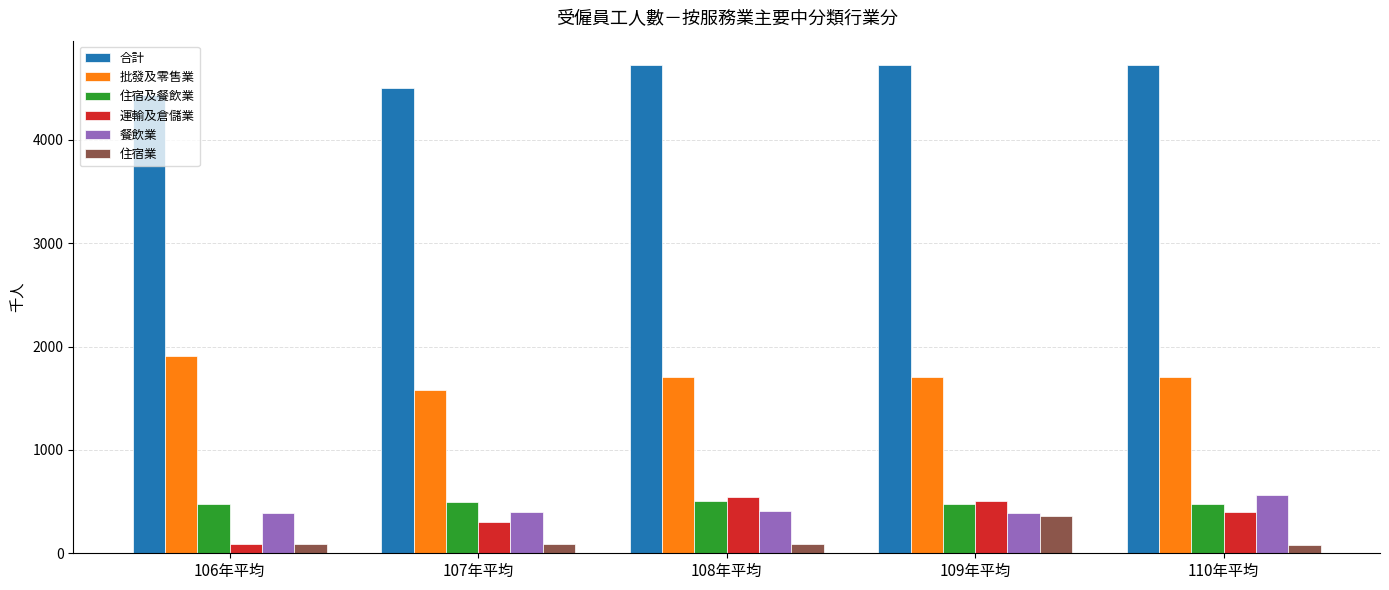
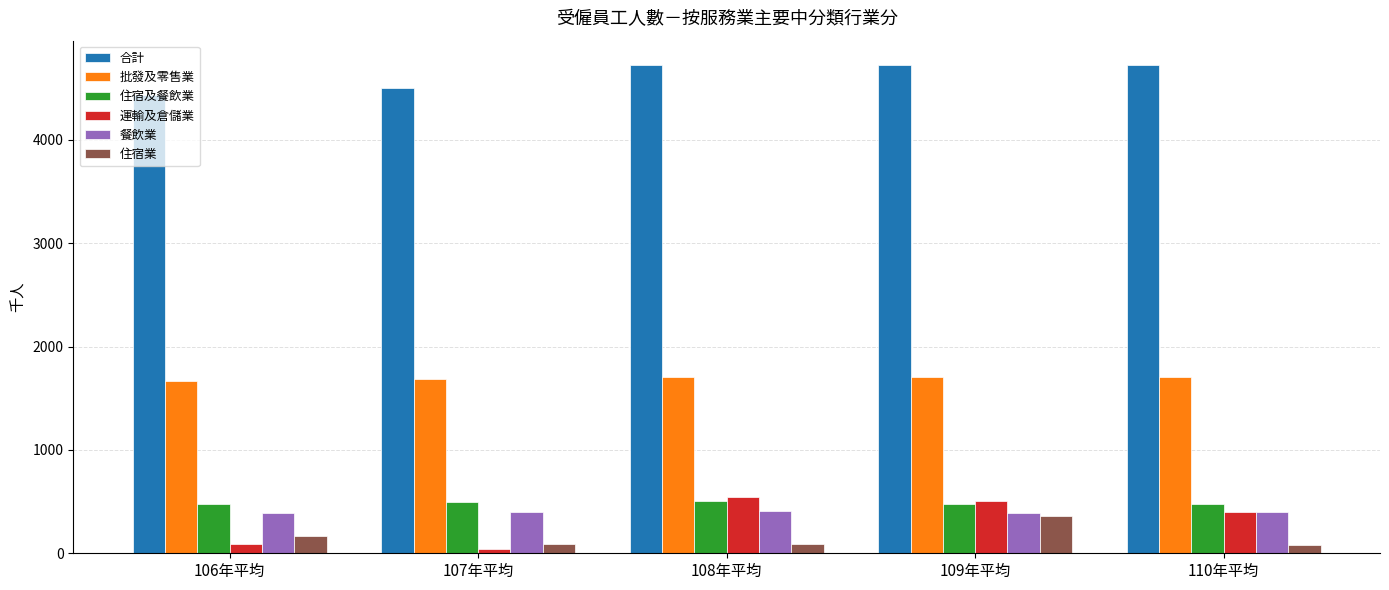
批發及零售業, 106年平均: 1910 -> 1670
住宿業, 106年平均: 90 -> 170
批發及零售業, 107年平均: 1580 -> 1690
運輸及倉儲業, 107年平均: 300 -> 50
餐飲業, 110年平均: 560 -> 400
